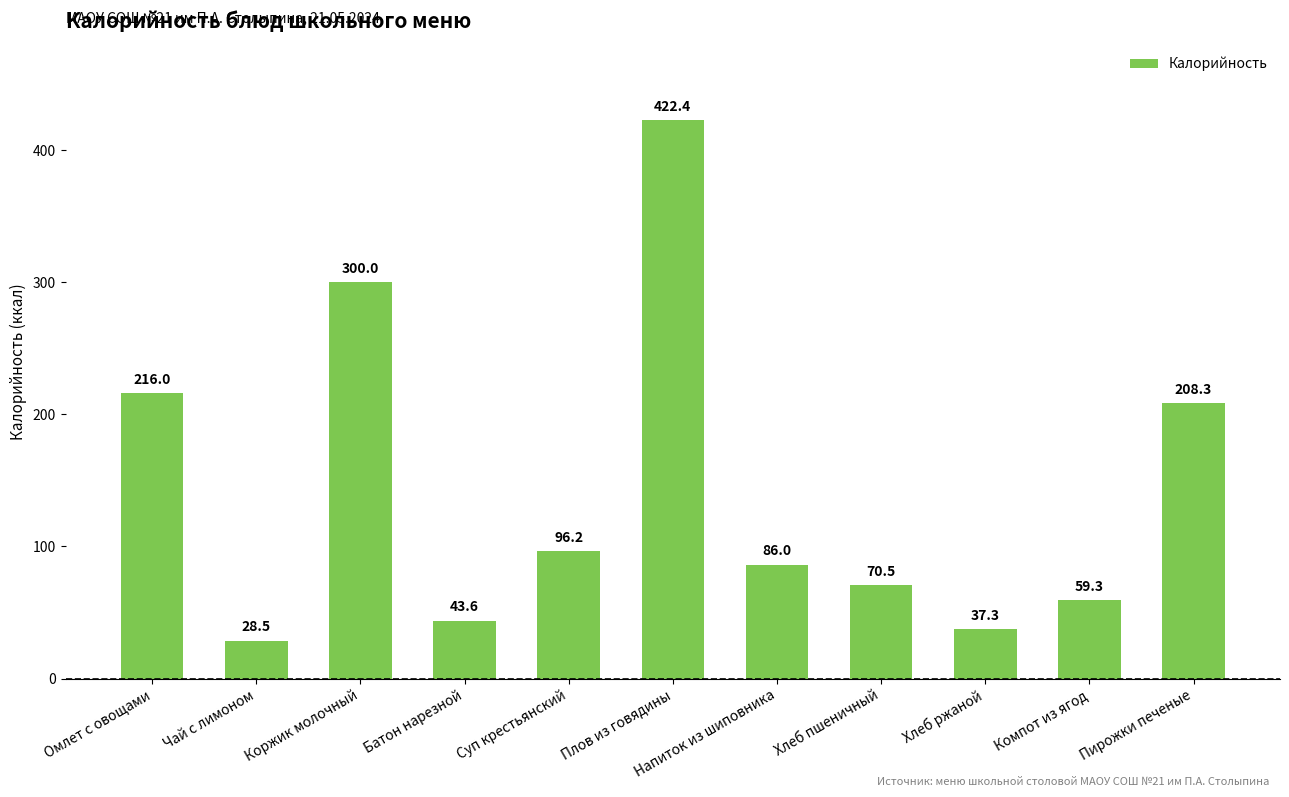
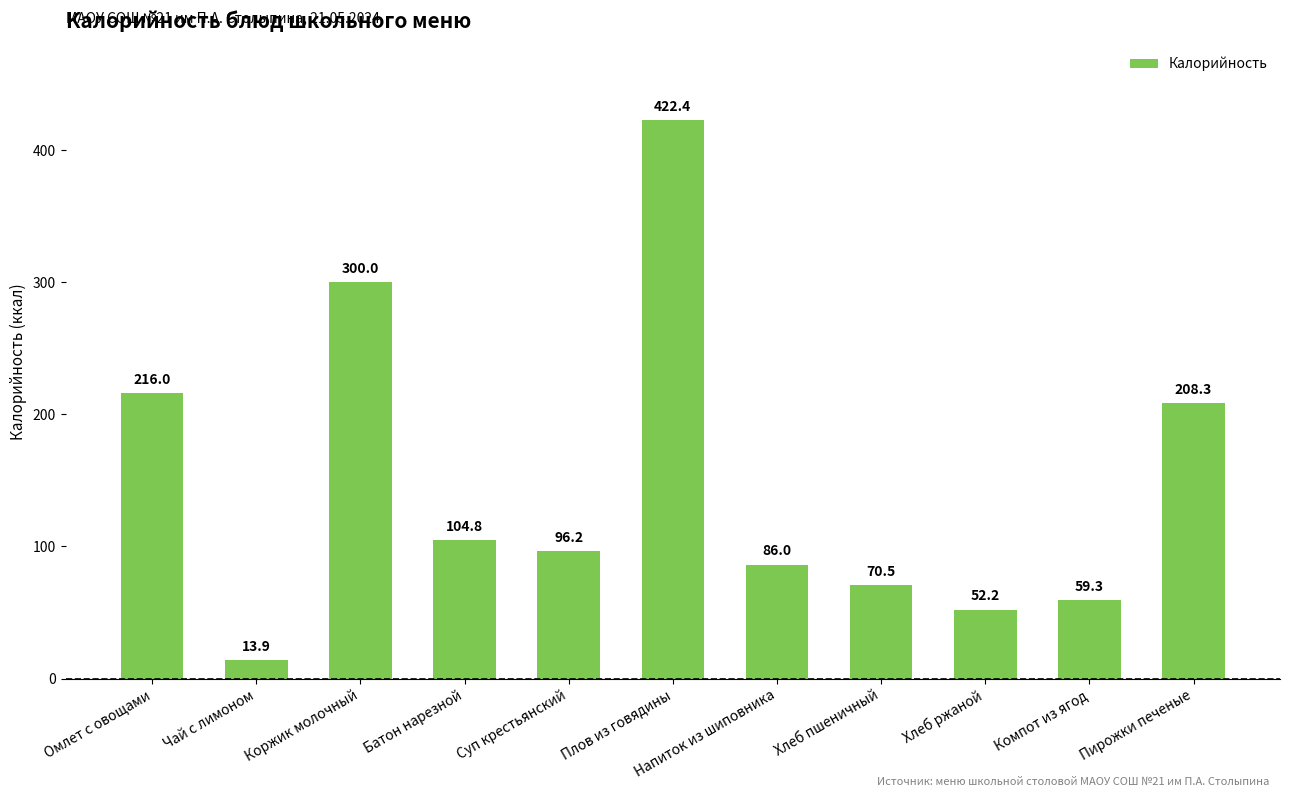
Чай с лимоном: 28.5 -> 13.9
Батон нарезной: 43.6 -> 104.8
Хлеб ржаной: 37.3 -> 52.2
